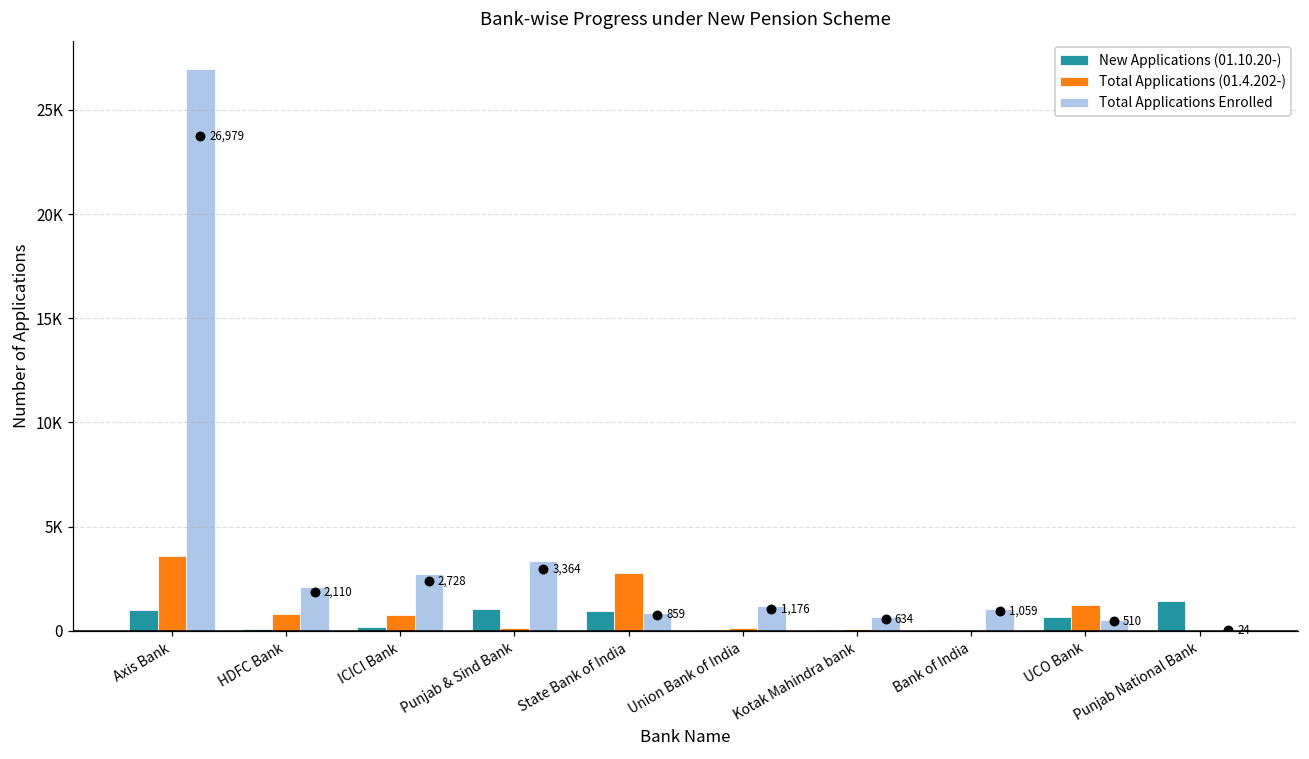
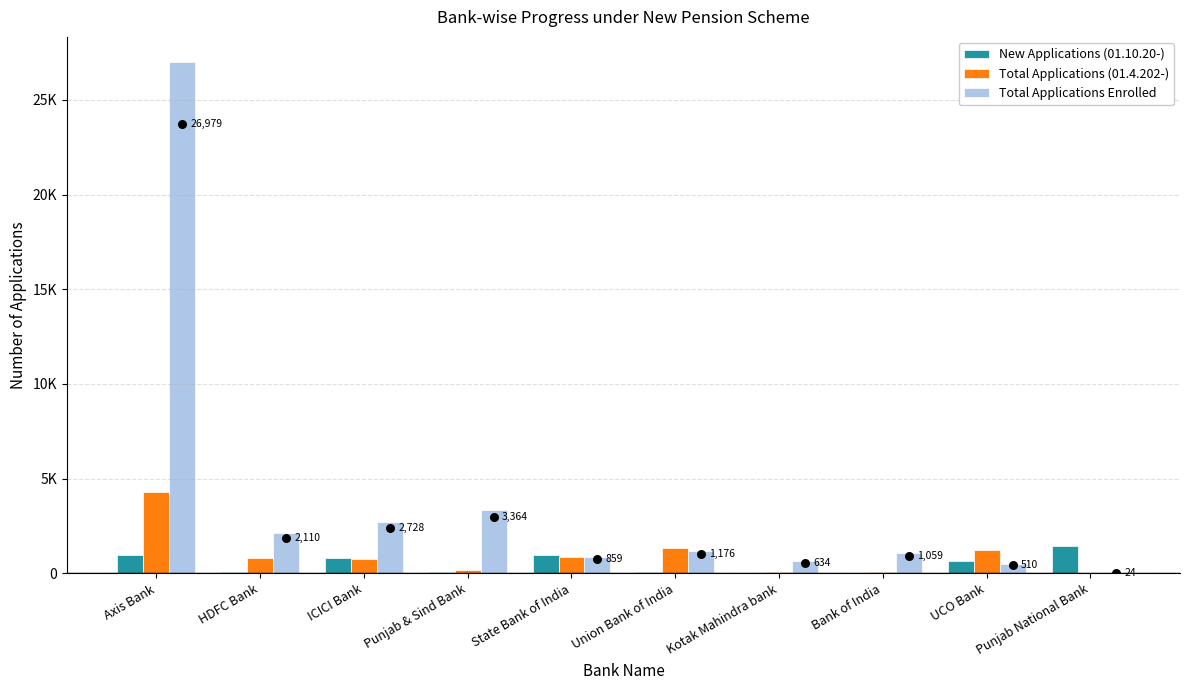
Total Applications (01.4.202-), Axis Bank: 3600 -> 4300
New Applications (01.10.20-), ICICI Bank: 200 -> 800
New Applications (01.10.20-), Punjab & Sind Bank: 1000 -> 100
Total Applications (01.4.202-), State Bank of India: 2800 -> 900
Total Applications (01.4.202-), Union Bank of India: 100 -> 1300
